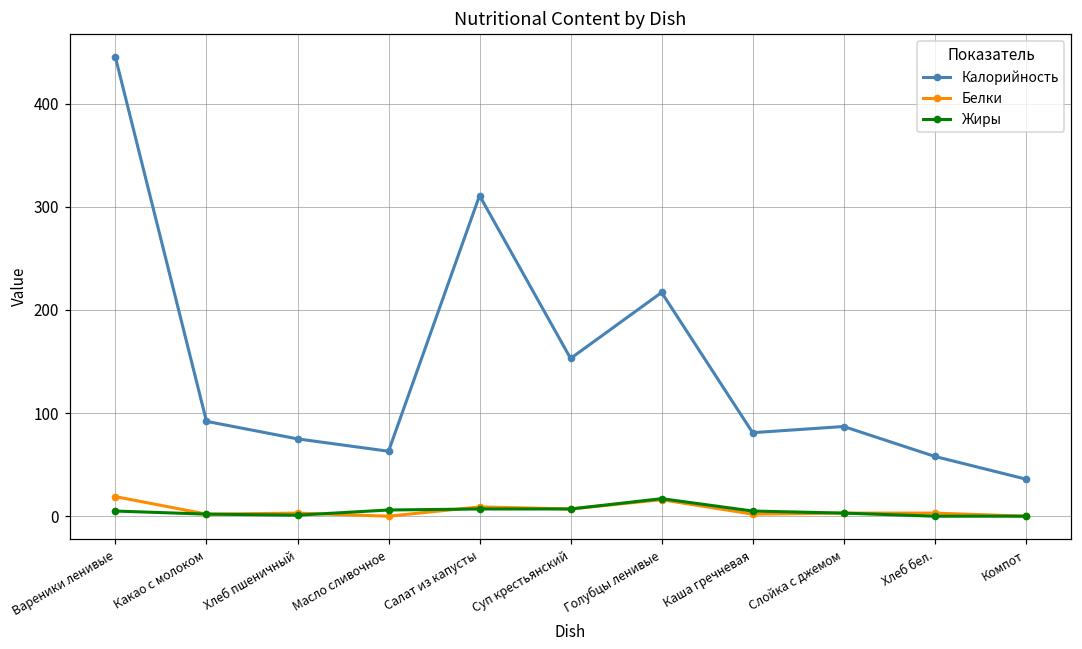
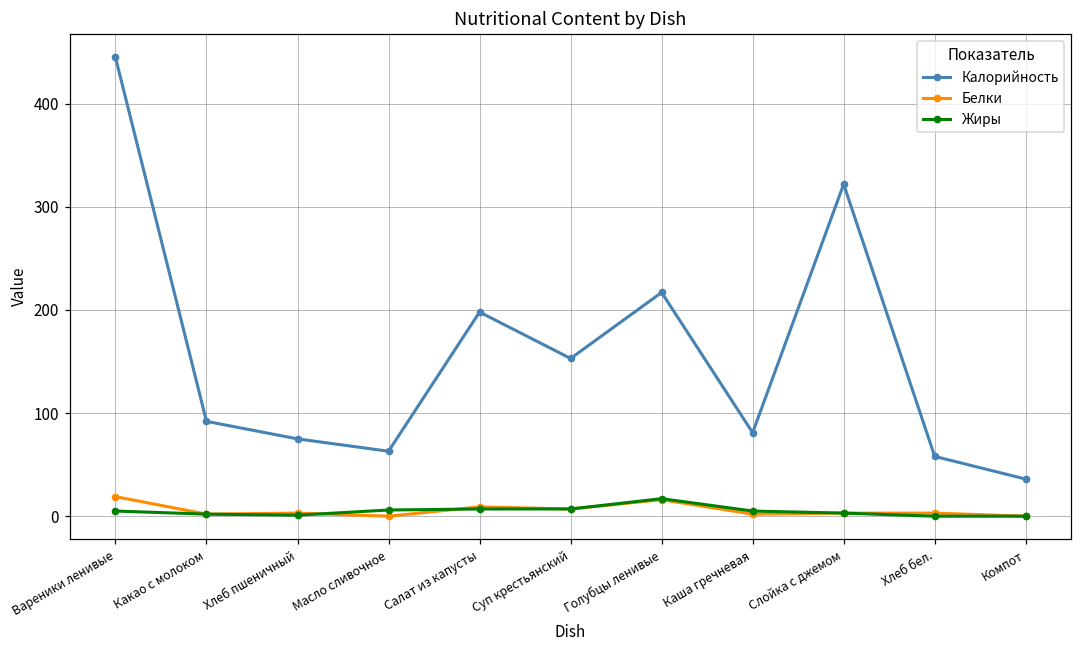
Калорийность, Салат из капусты: 310 -> 200
Калорийность, Слойка с джемом: 90 -> 320
